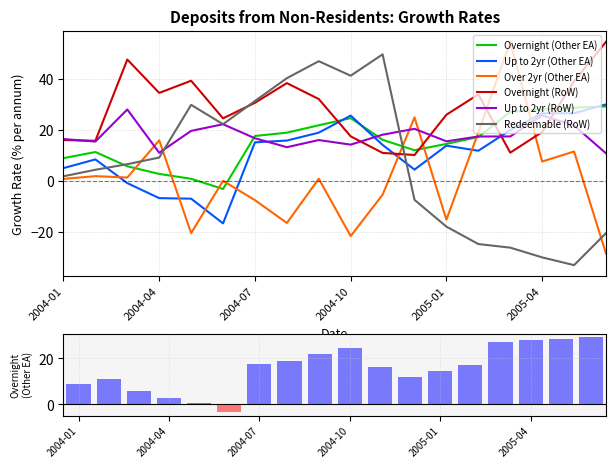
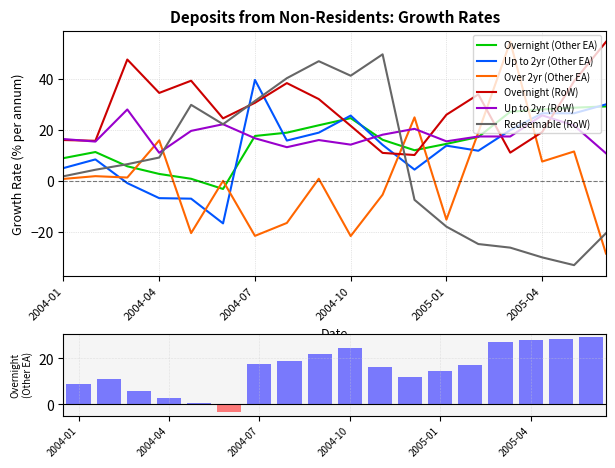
Deposits from Non-Residents: Growth Rates, Up to 2yr (Other EA), 2004-07: 15 -> 40
Deposits from Non-Residents: Growth Rates, Over 2yr (Other EA), 2004-07: -8 -> -22
Deposits from Non-Residents: Growth Rates, Overnight (RoW), 2004-10: 17 -> 21
